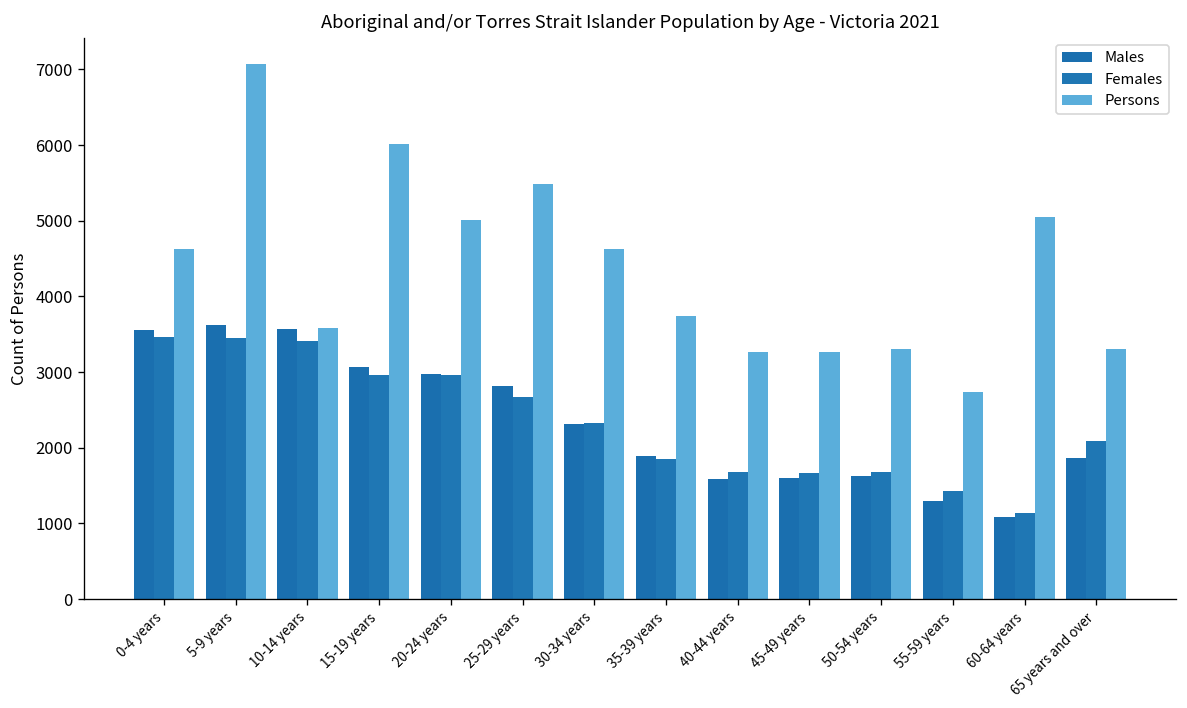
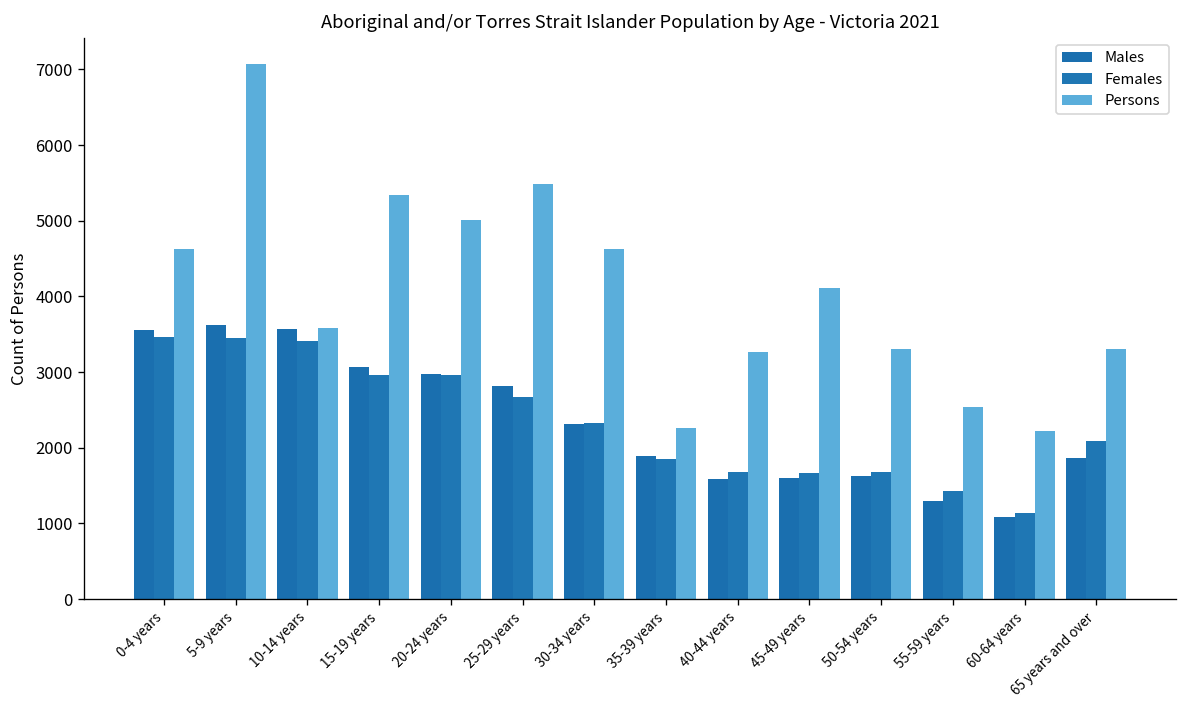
Persons, 15-19 years: 6000 -> 5300
Persons, 35-39 years: 3700 -> 2300
Persons, 45-49 years: 3300 -> 4100
Persons, 55-59 years: 2700 -> 2500
Persons, 60-64 years: 5100 -> 2200
